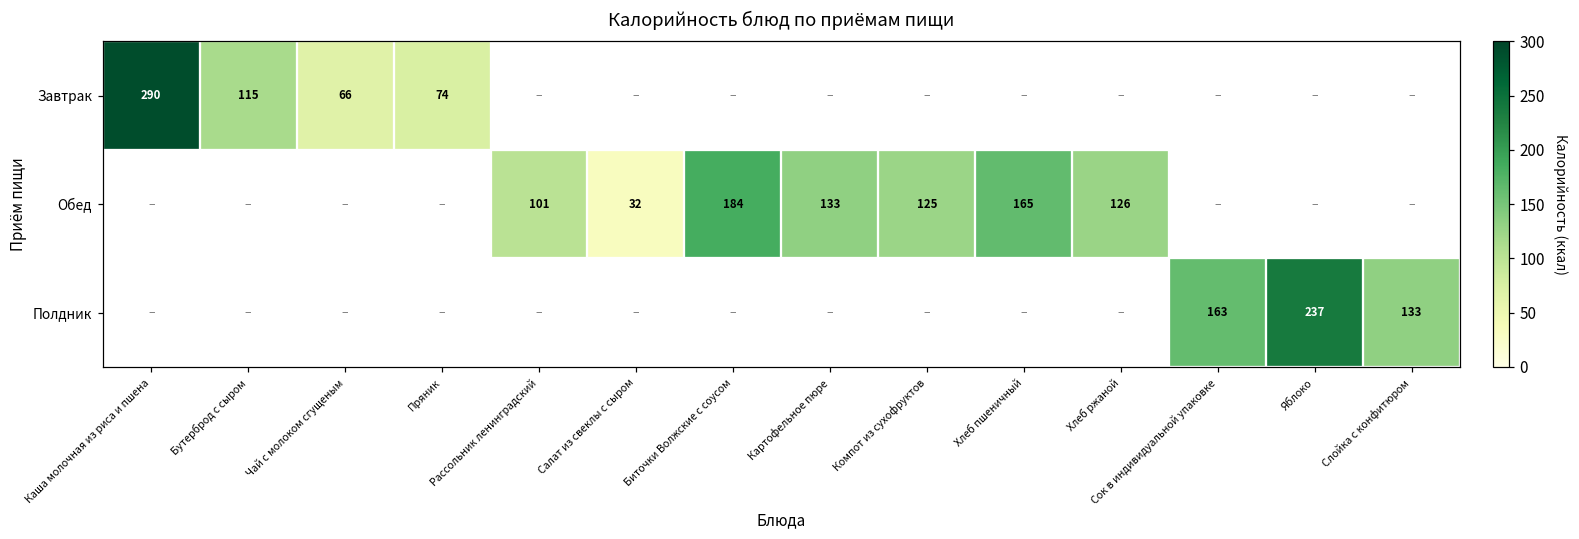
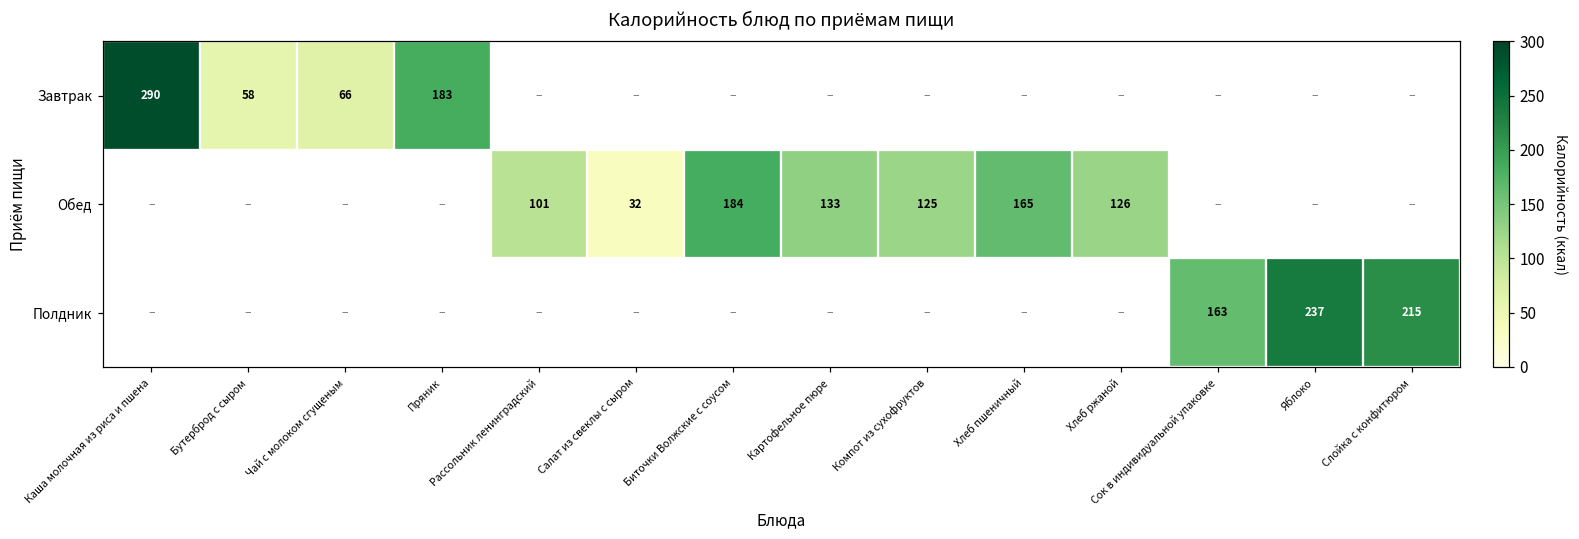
Завтрак, Бутерброд с сыром: 115 -> 58
Завтрак, Пряник: 74 -> 183
Полдник, Слойка с конфитюром: 133 -> 215
